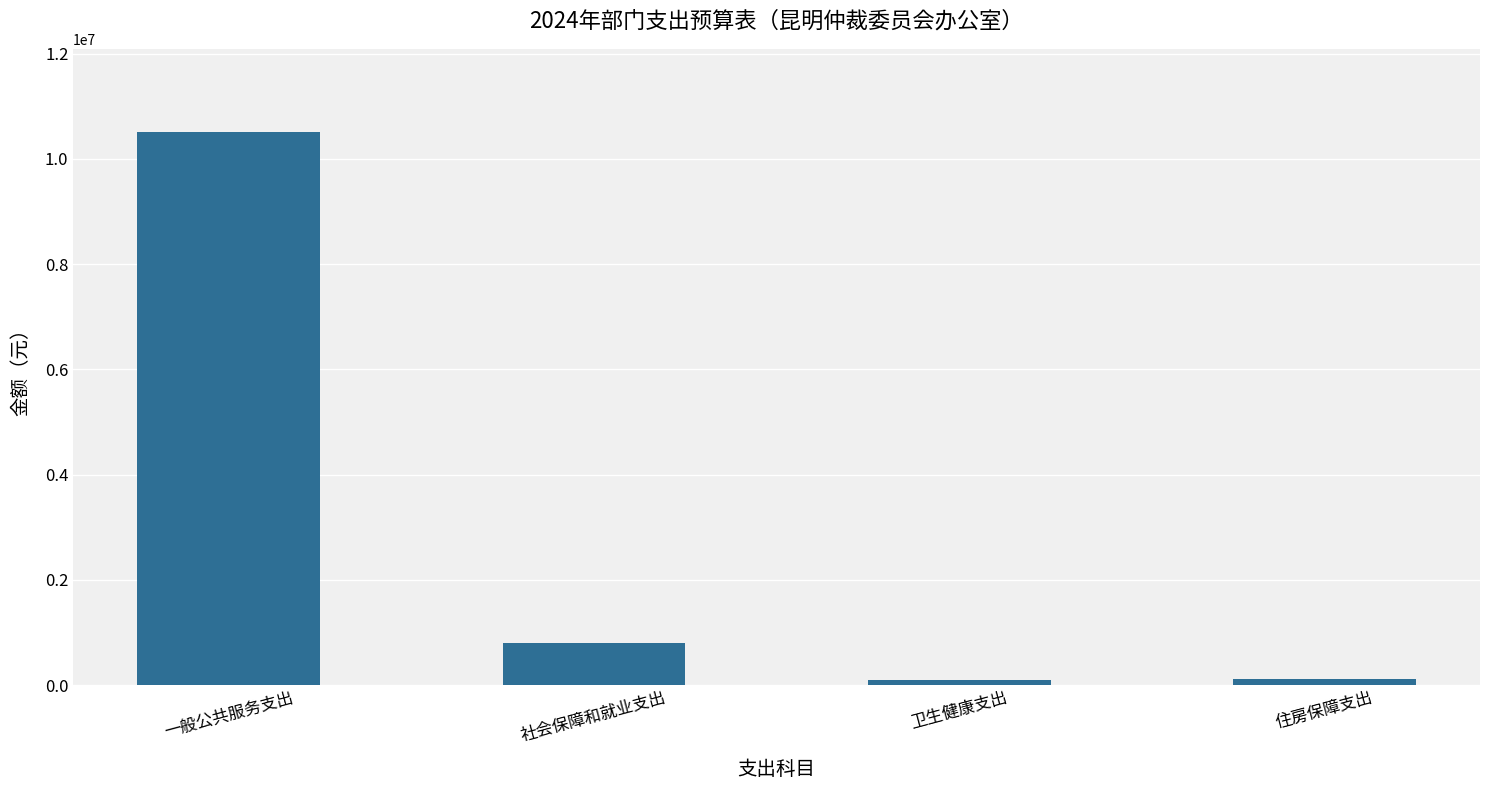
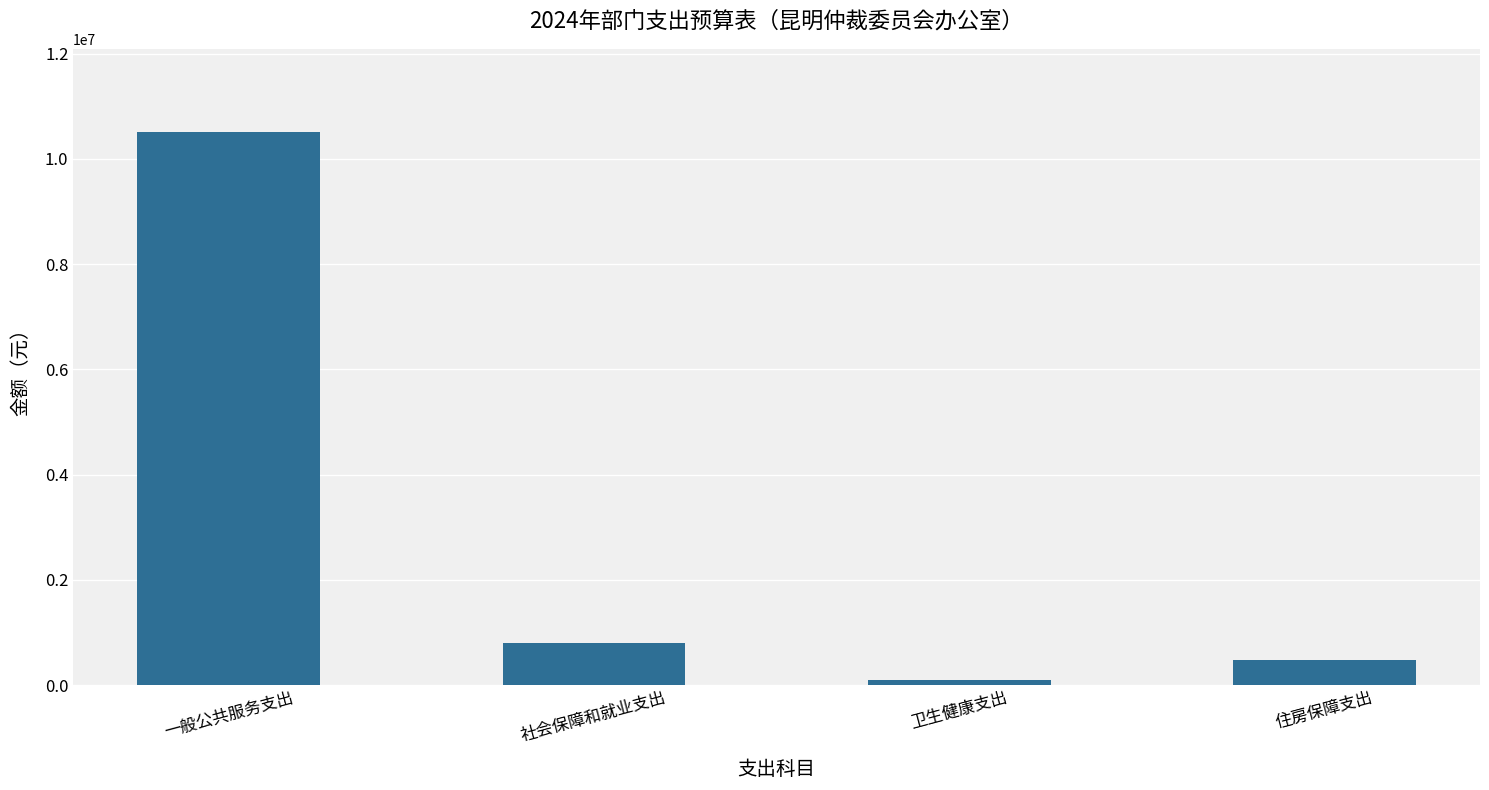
住房保障支出: 100000 -> 500000
